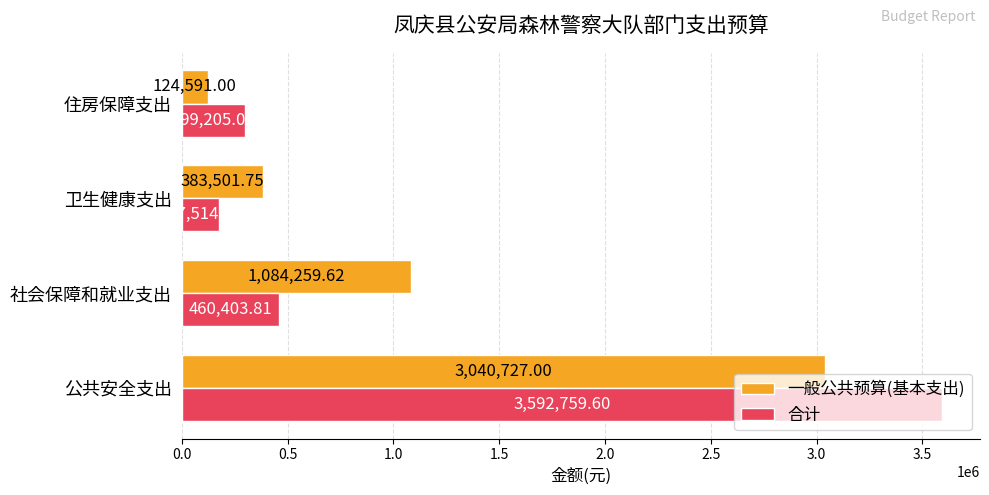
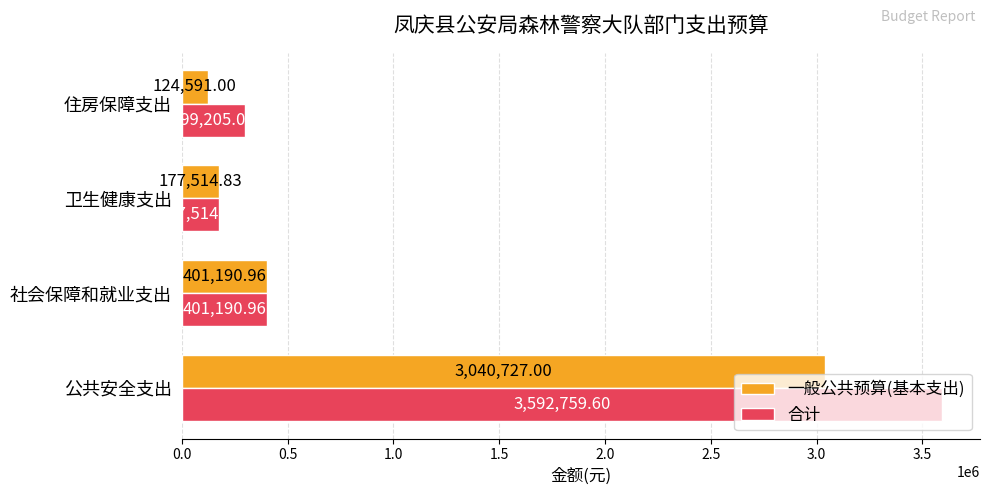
一般公共预算(基本支出), 卫生健康支出: 383,501.75 -> 177,514.83
一般公共预算(基本支出), 社会保障和就业支出: 1,084,259.62 -> 401,190.96
合计, 社会保障和就业支出: 460,403.81 -> 401,190.96
